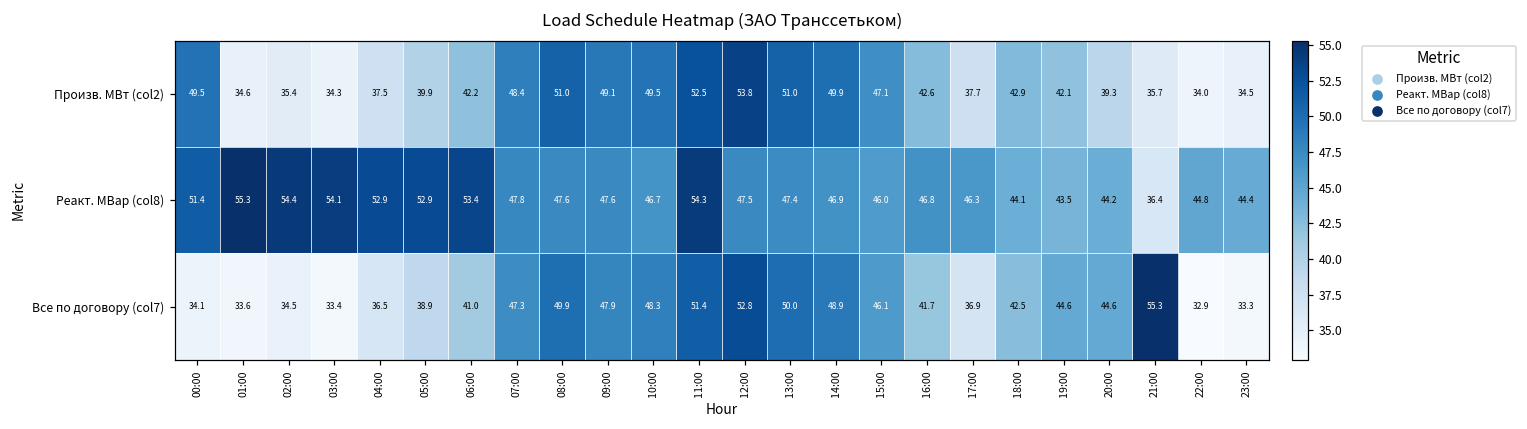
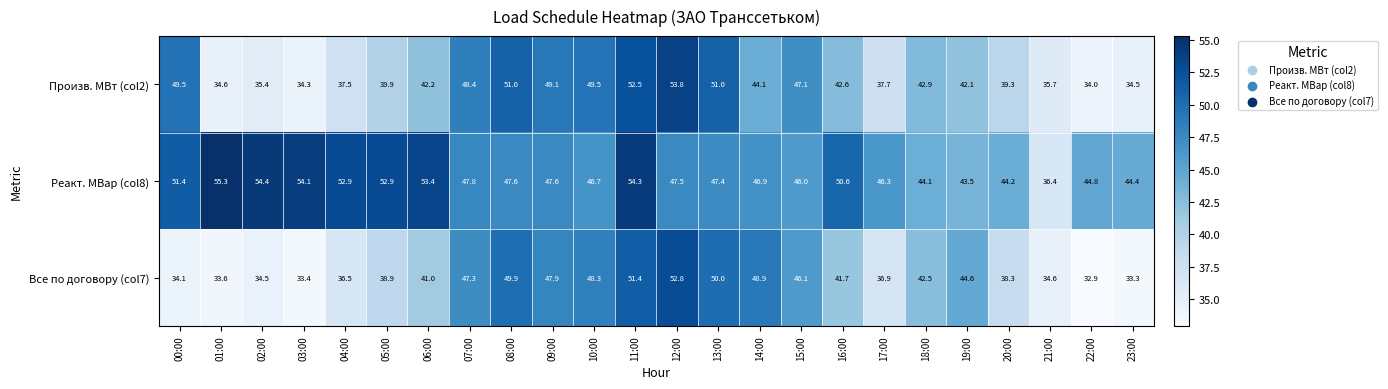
Произв. МВт (col2), 14:00: 49.9 -> 44.1
Реакт. МВар (col8), 16:00: 46.8 -> 50.6
Все по договору (col7), 20:00: 44.6 -> 38.3
Все по договору (col7), 21:00: 55.3 -> 34.6
